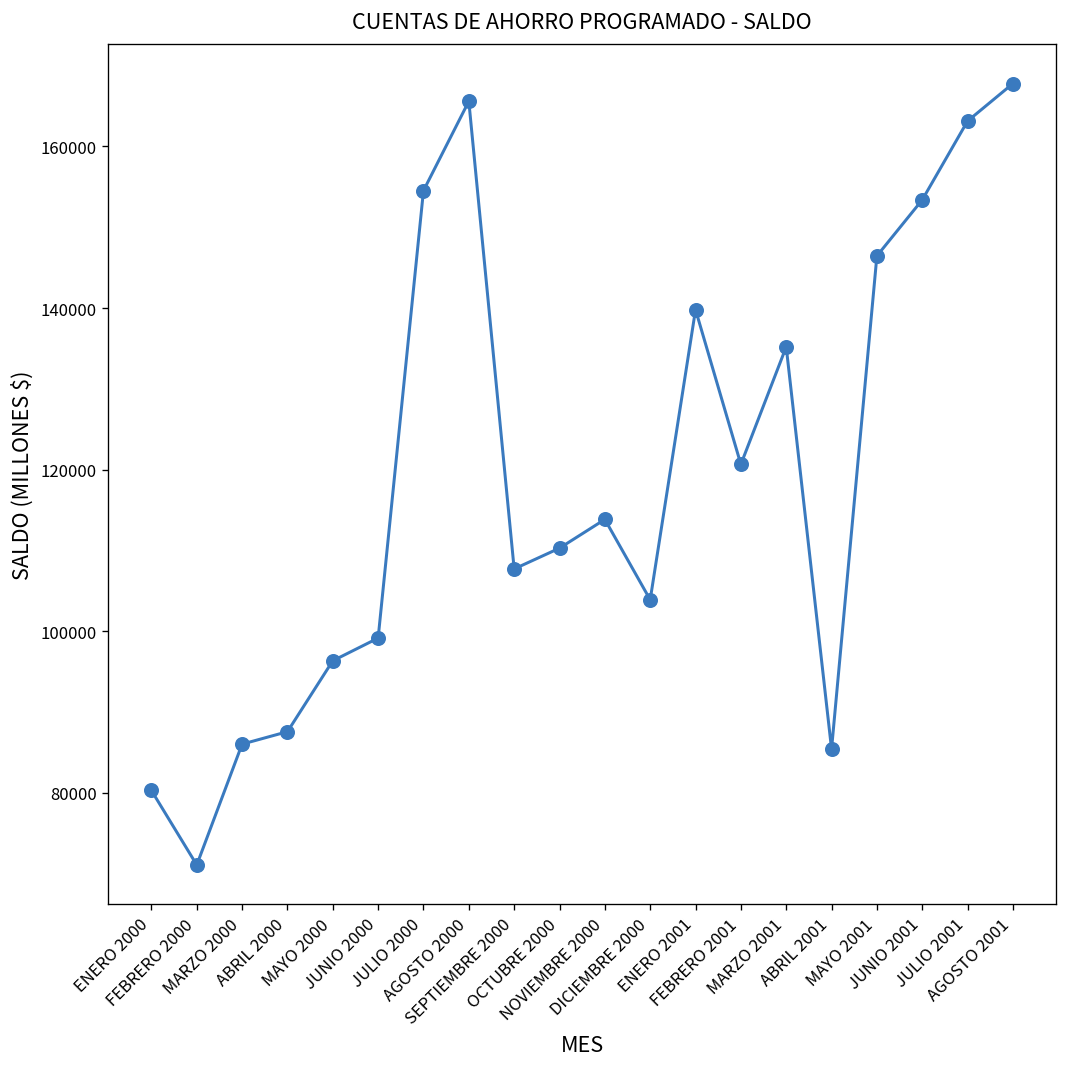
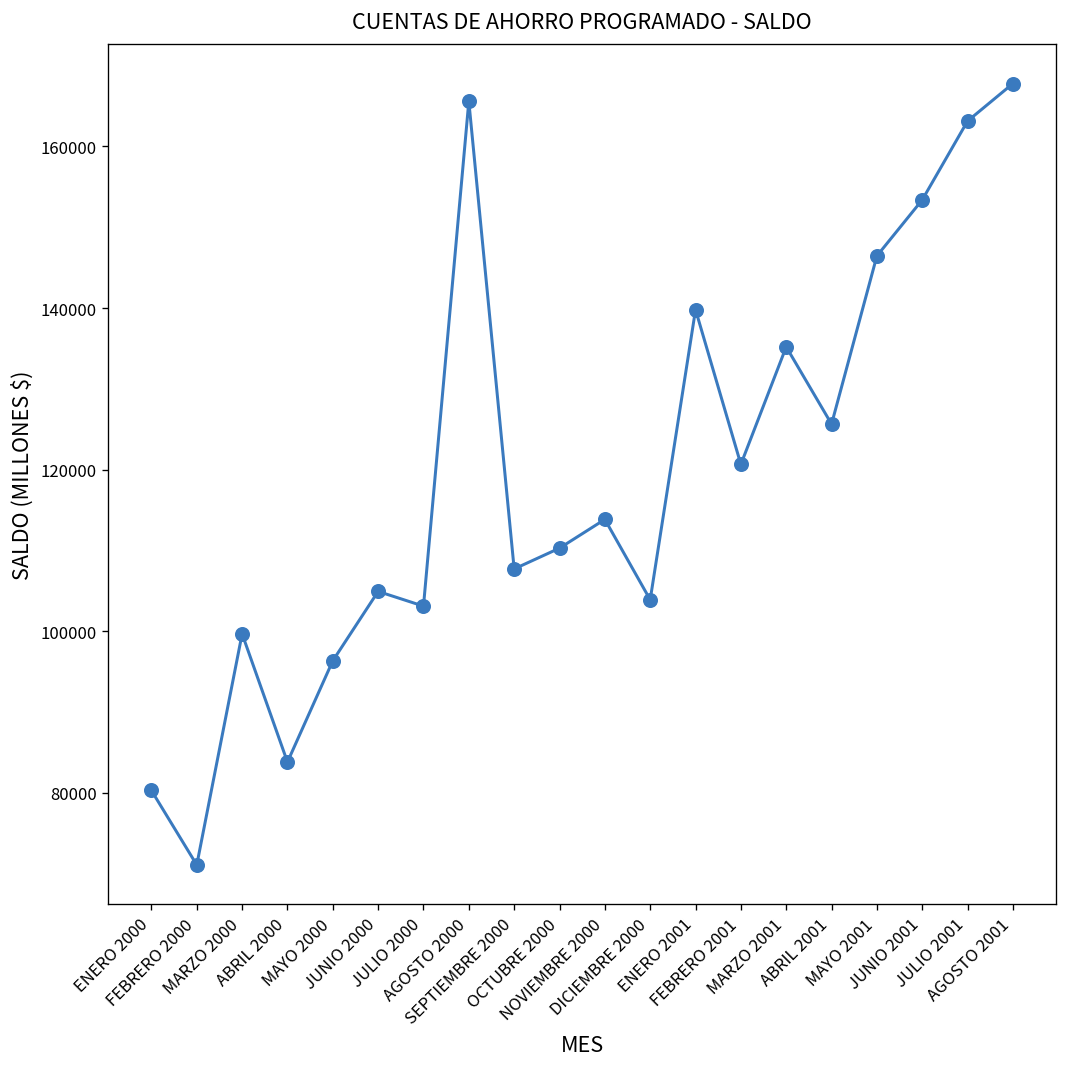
MARZO 2000: 86000 -> 100000
ABRIL 2000: 88000 -> 84000
JUNIO 2000: 99000 -> 105000
JULIO 2000: 155000 -> 103000
ABRIL 2001: 85000 -> 126000
